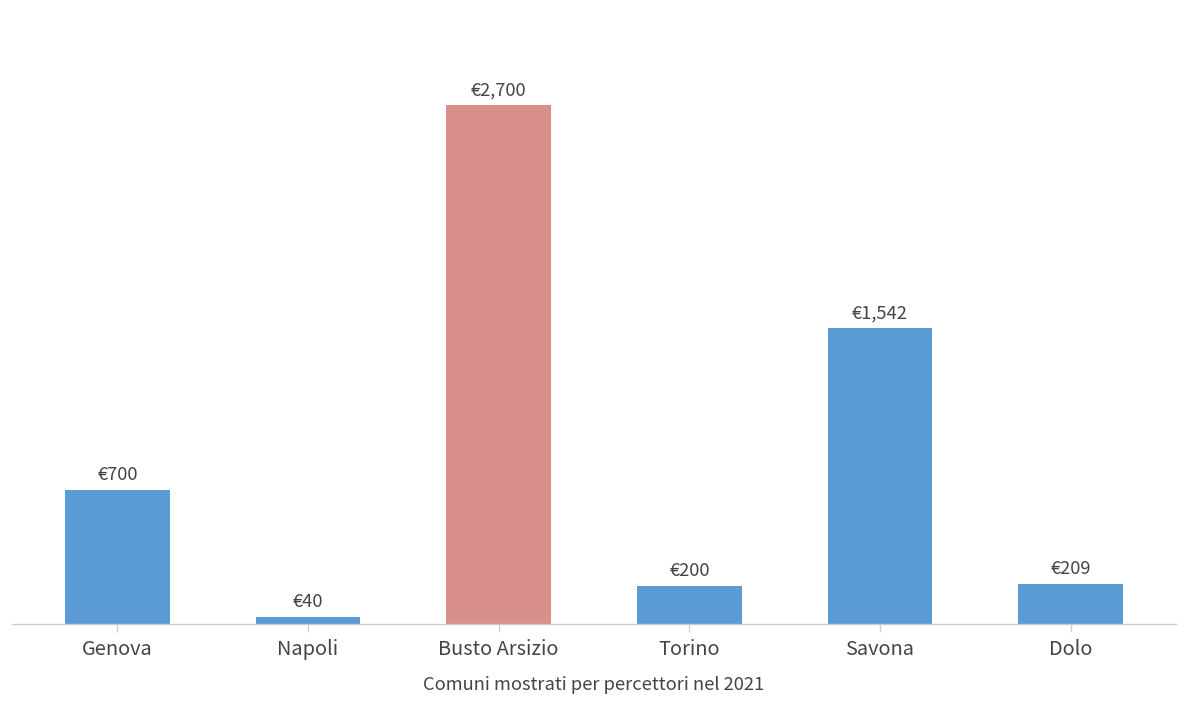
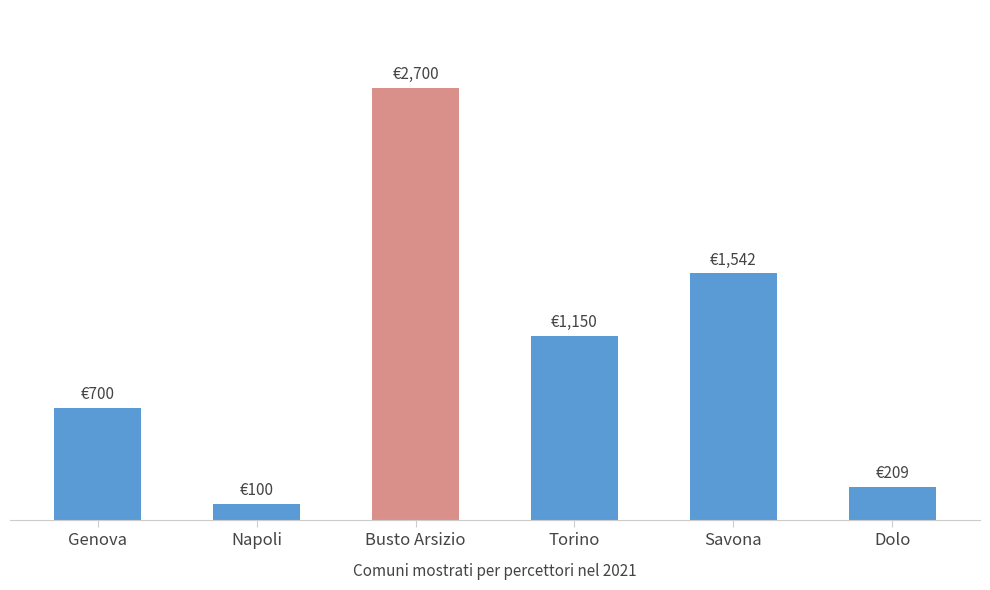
Napoli: €40 -> €100
Torino: €200 -> €1,150
